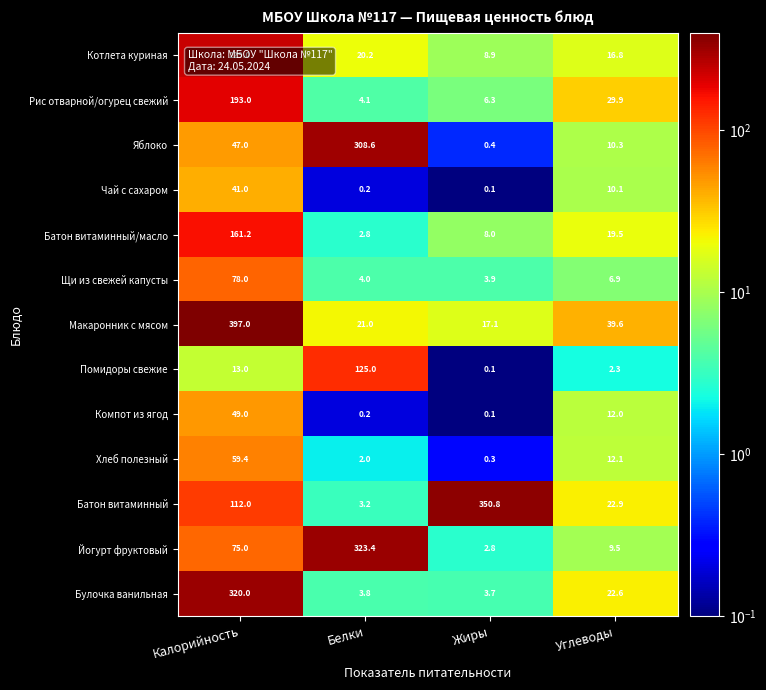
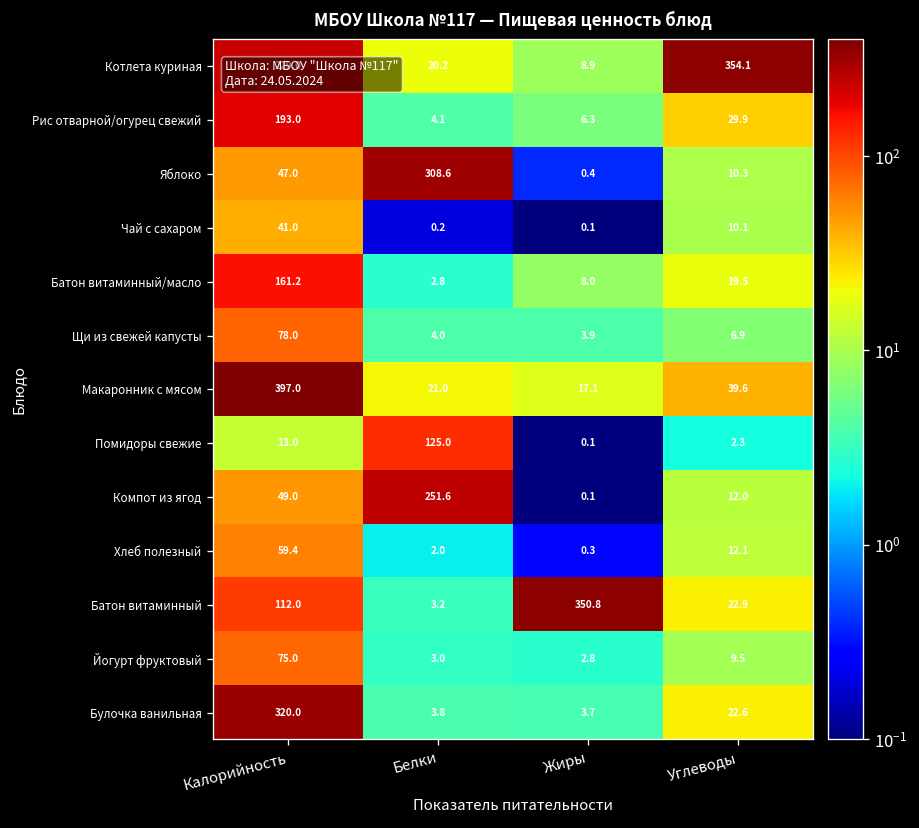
Котлета куриная, Углеводы: 16.8 -> 354.1
Компот из ягод, Белки: 0.2 -> 251.6
Йогурт фруктовый, Белки: 323.4 -> 3.0
